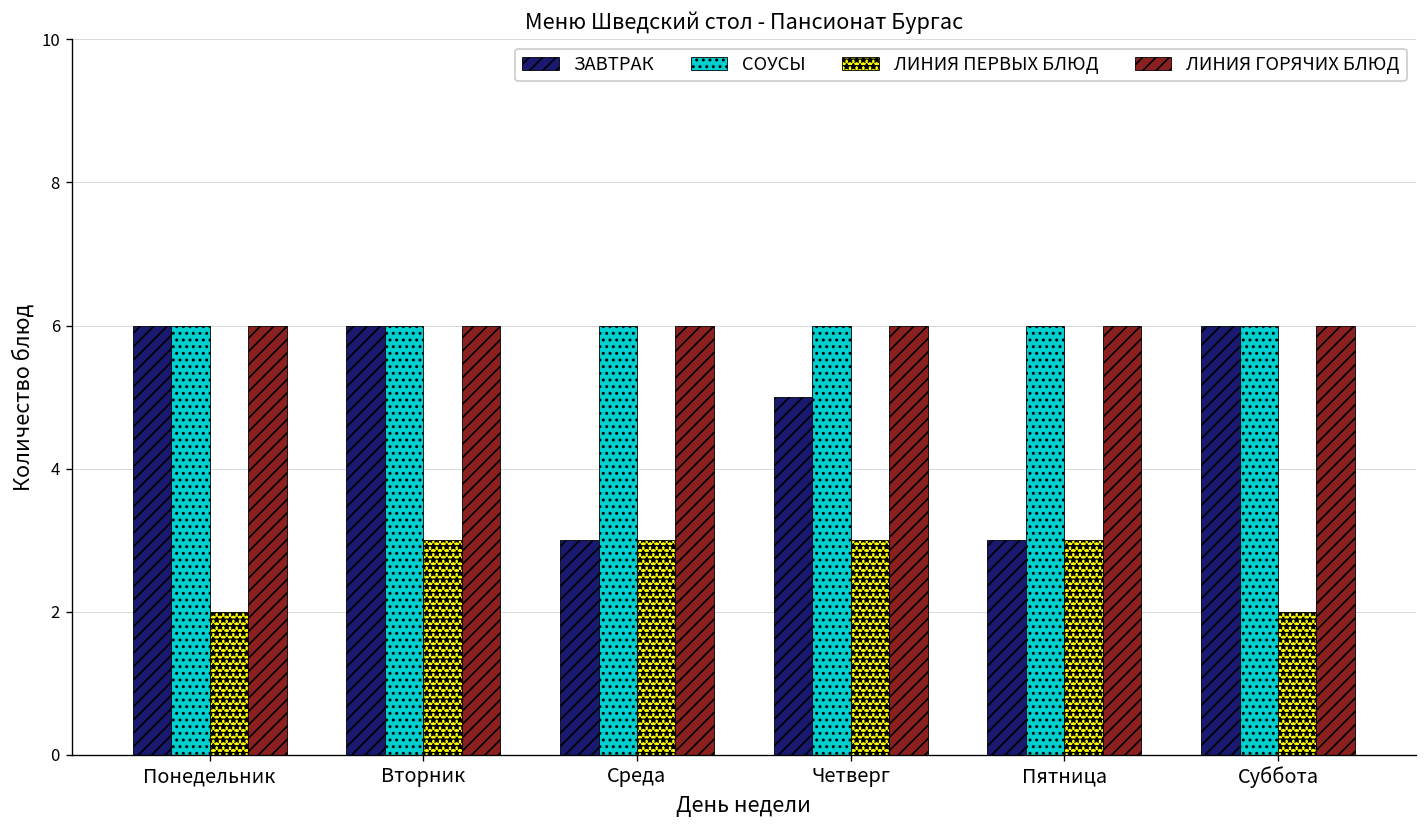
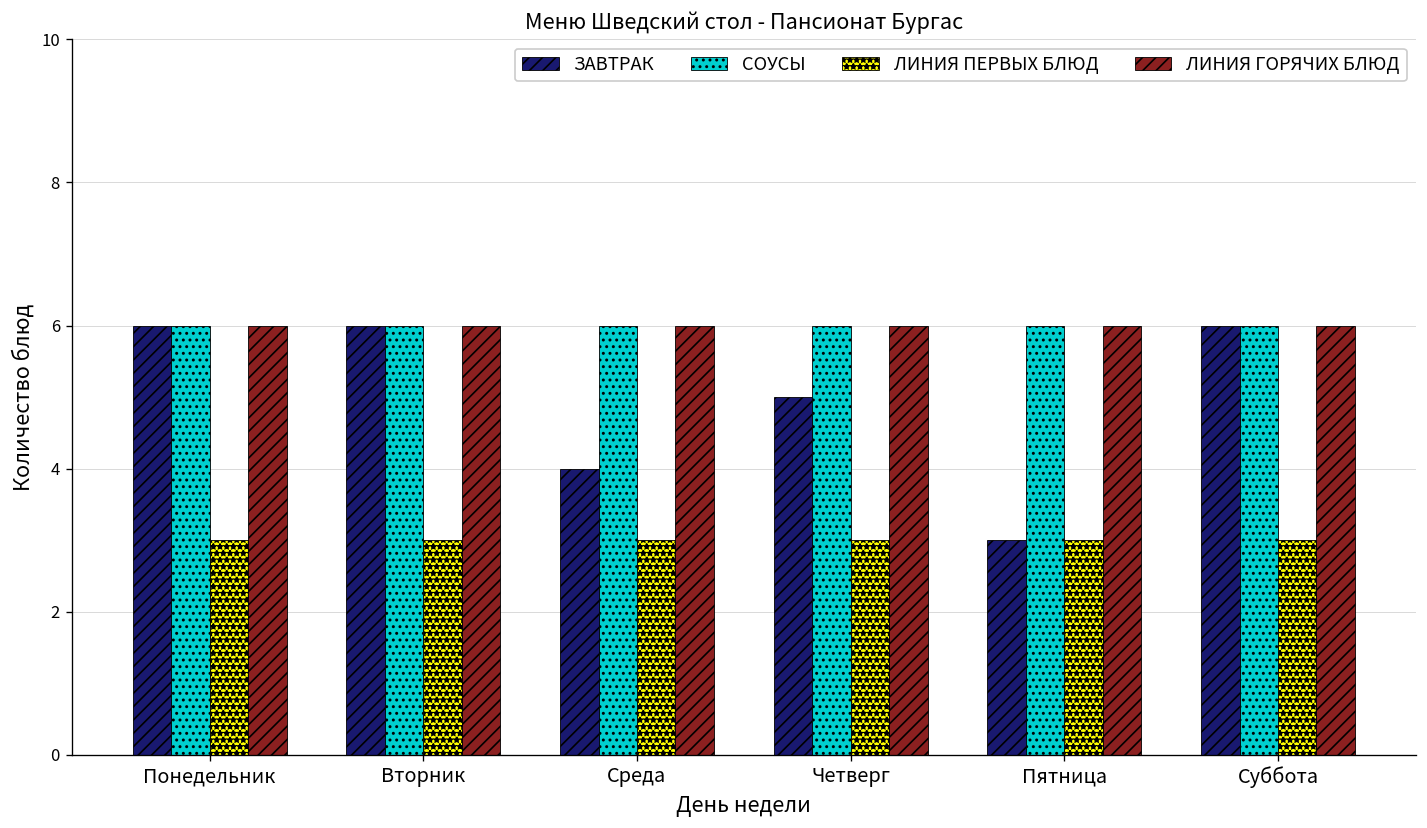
ЛИНИЯ ПЕРВЫХ БЛЮД, Понедельник: 2 -> 3
ЗАВТРАК, Среда: 3 -> 4
ЛИНИЯ ПЕРВЫХ БЛЮД, Суббота: 2 -> 3
